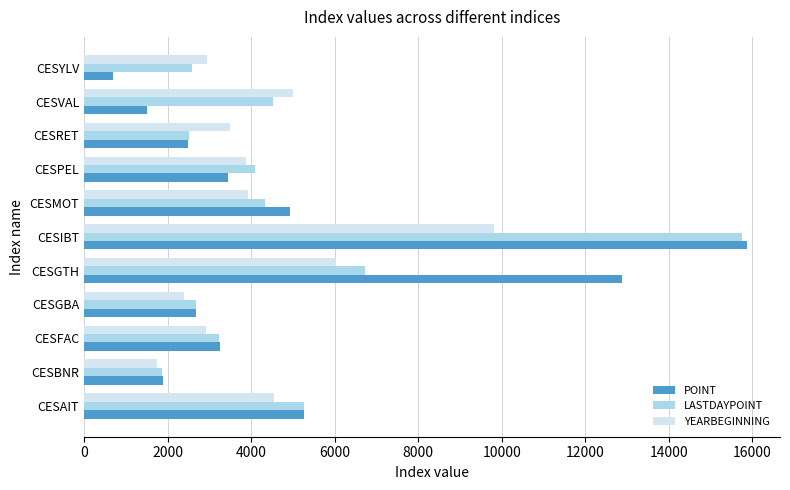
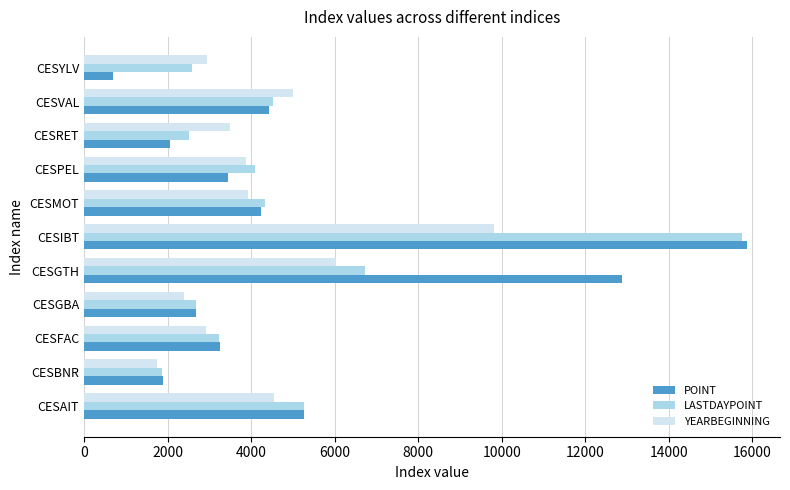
POINT, CESVAL: 1500 -> 4400
POINT, CESRET: 2500 -> 2100
POINT, CESMOT: 4900 -> 4200
